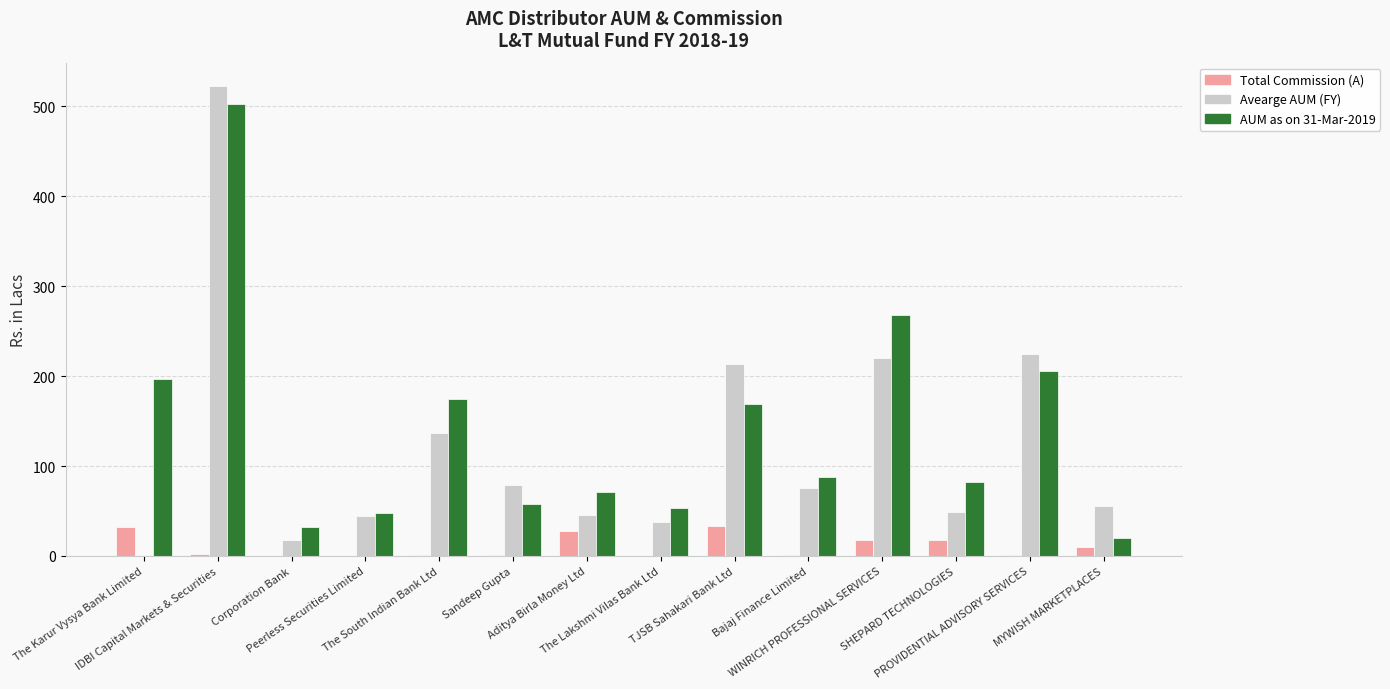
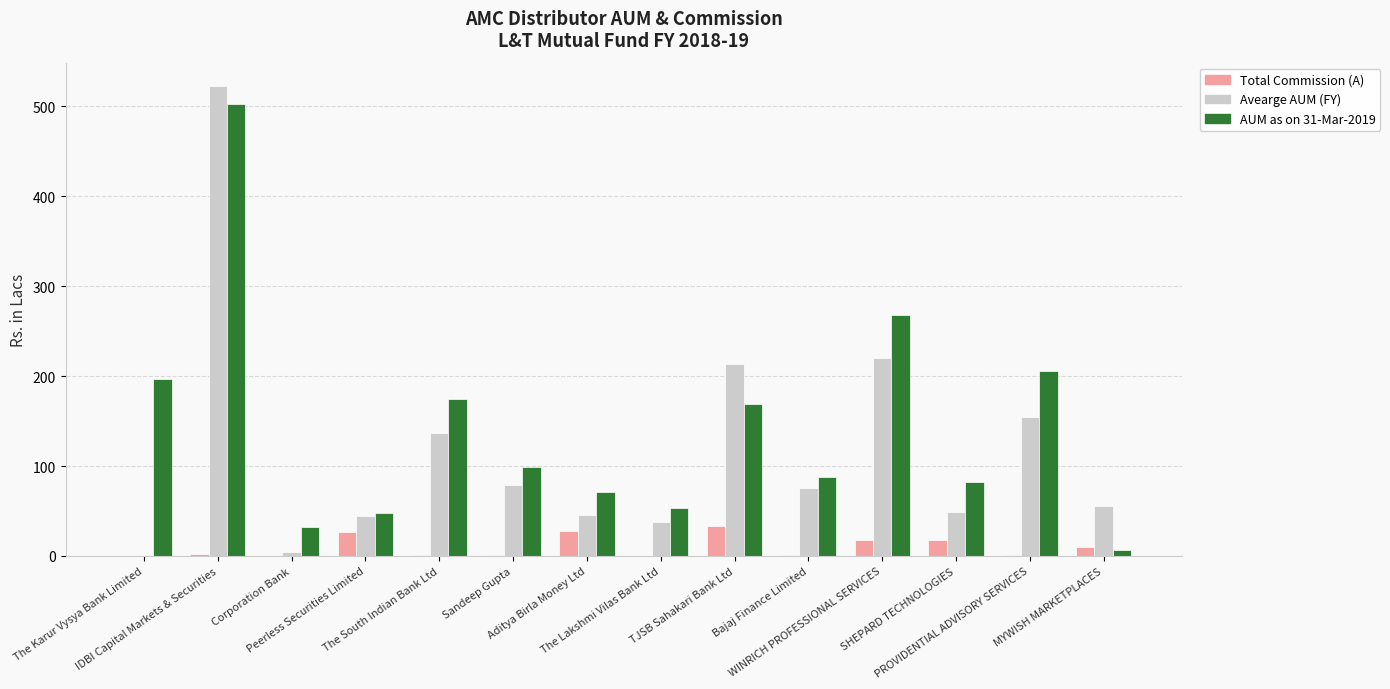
Total Commission (A), The Karur Vysya Bank Limited: 30 -> 0
Avearge AUM (FY), Corporation Bank: 20 -> 0
Total Commission (A), Peerless Securities Limited: 0 -> 30
AUM as on 31-Mar-2019, Sandeep Gupta: 60 -> 100
Avearge AUM (FY), PROVIDENTIAL ADVISORY SERVICES: 220 -> 150
AUM as on 31-Mar-2019, MYWISH MARKETPLACES: 20 -> 10
